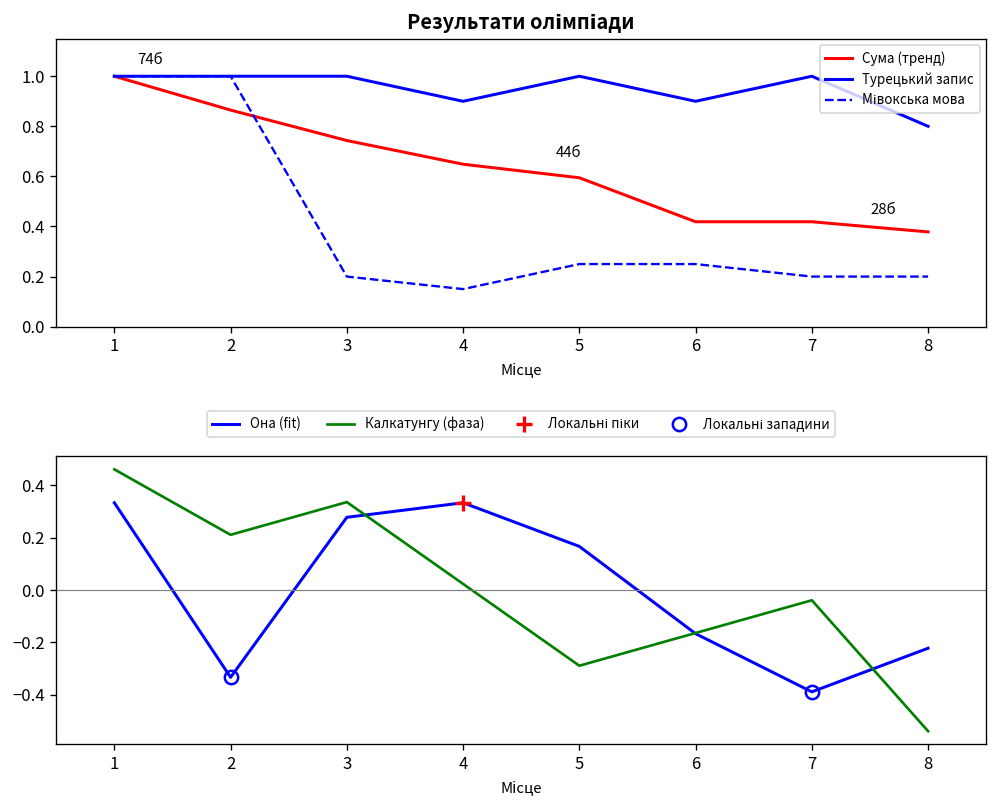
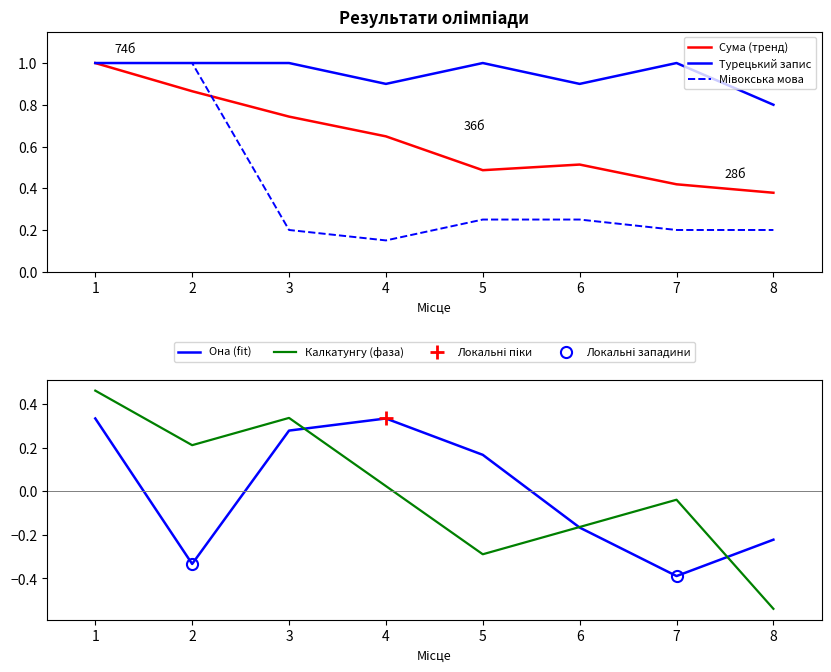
Результати олімпіади, Сума (тренд), 5: 44б -> 36б
Результати олімпіади, Сума (тренд), 6: 0.42 -> 0.51
